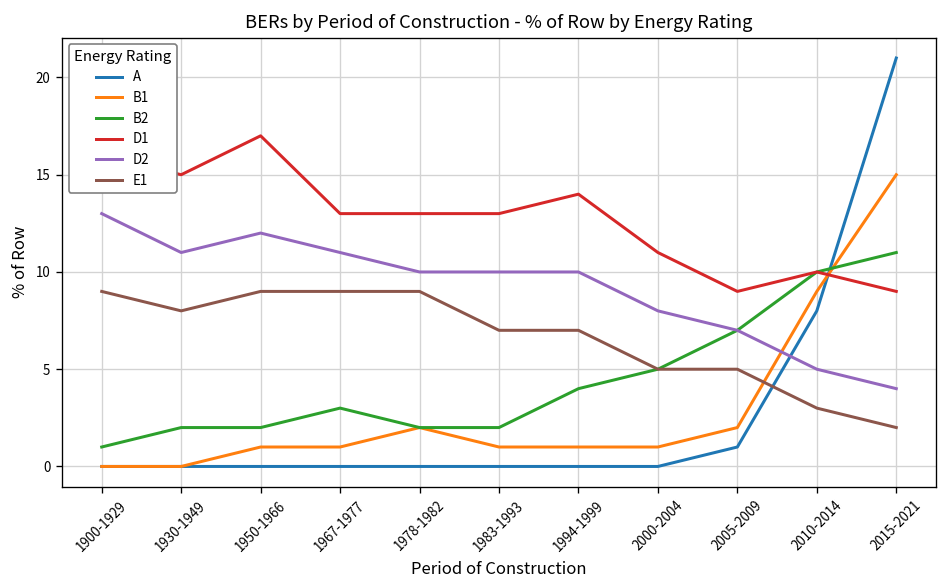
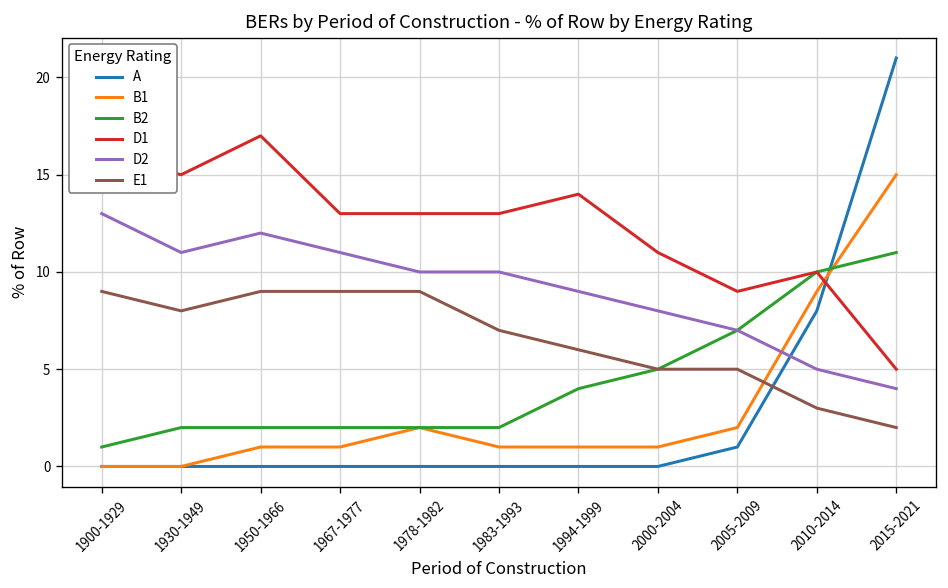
B2, 1967-1977: 3 -> 2
D2, 1994-1999: 10 -> 9
E1, 1994-1999: 7 -> 6
D1, 2015-2021: 9 -> 5
